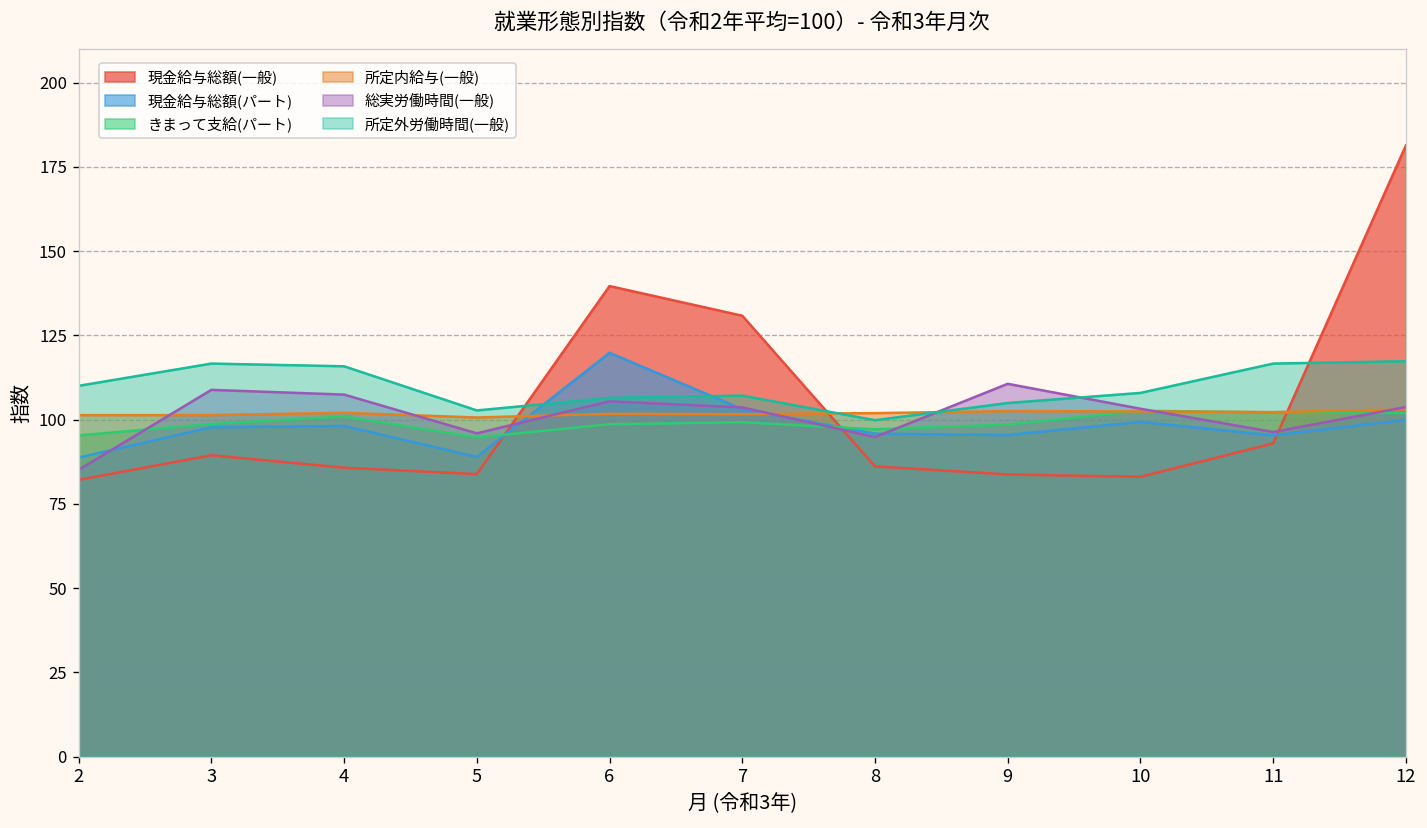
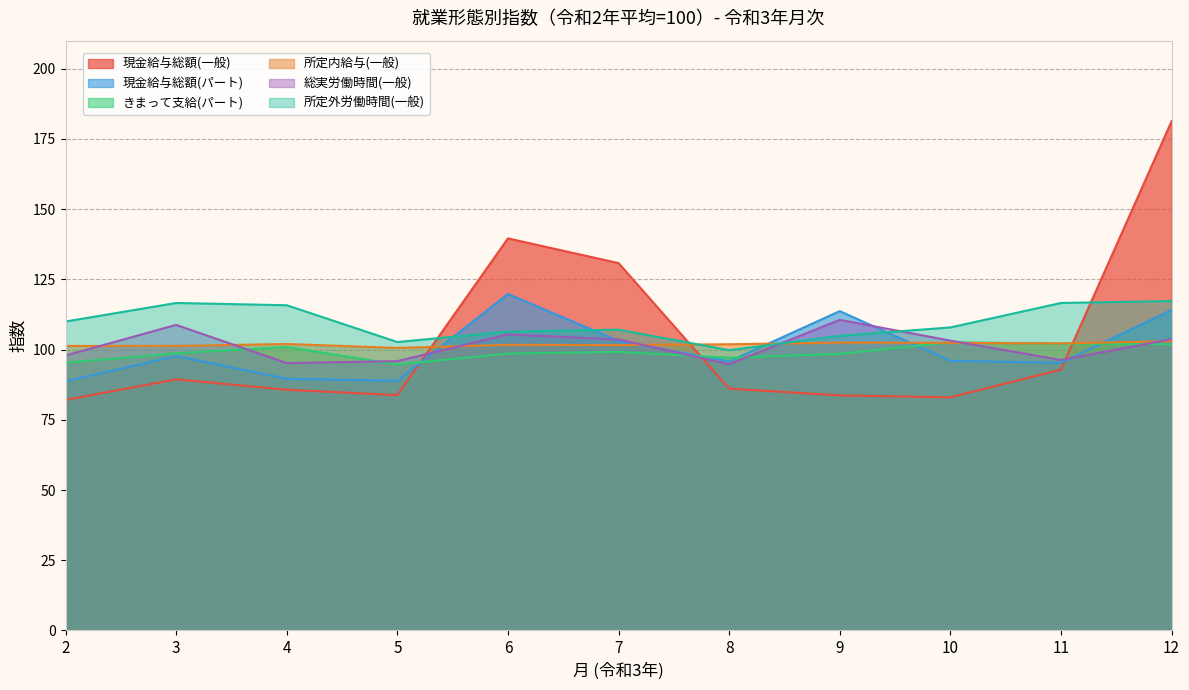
総実労働時間(一般), 2: 85 -> 98
現金給与総額(パート), 4: 98 -> 90
総実労働時間(一般), 4: 107 -> 95
現金給与総額(パート), 9: 95 -> 114
現金給与総額(パート), 10: 99 -> 96
現金給与総額(パート), 12: 100 -> 114
